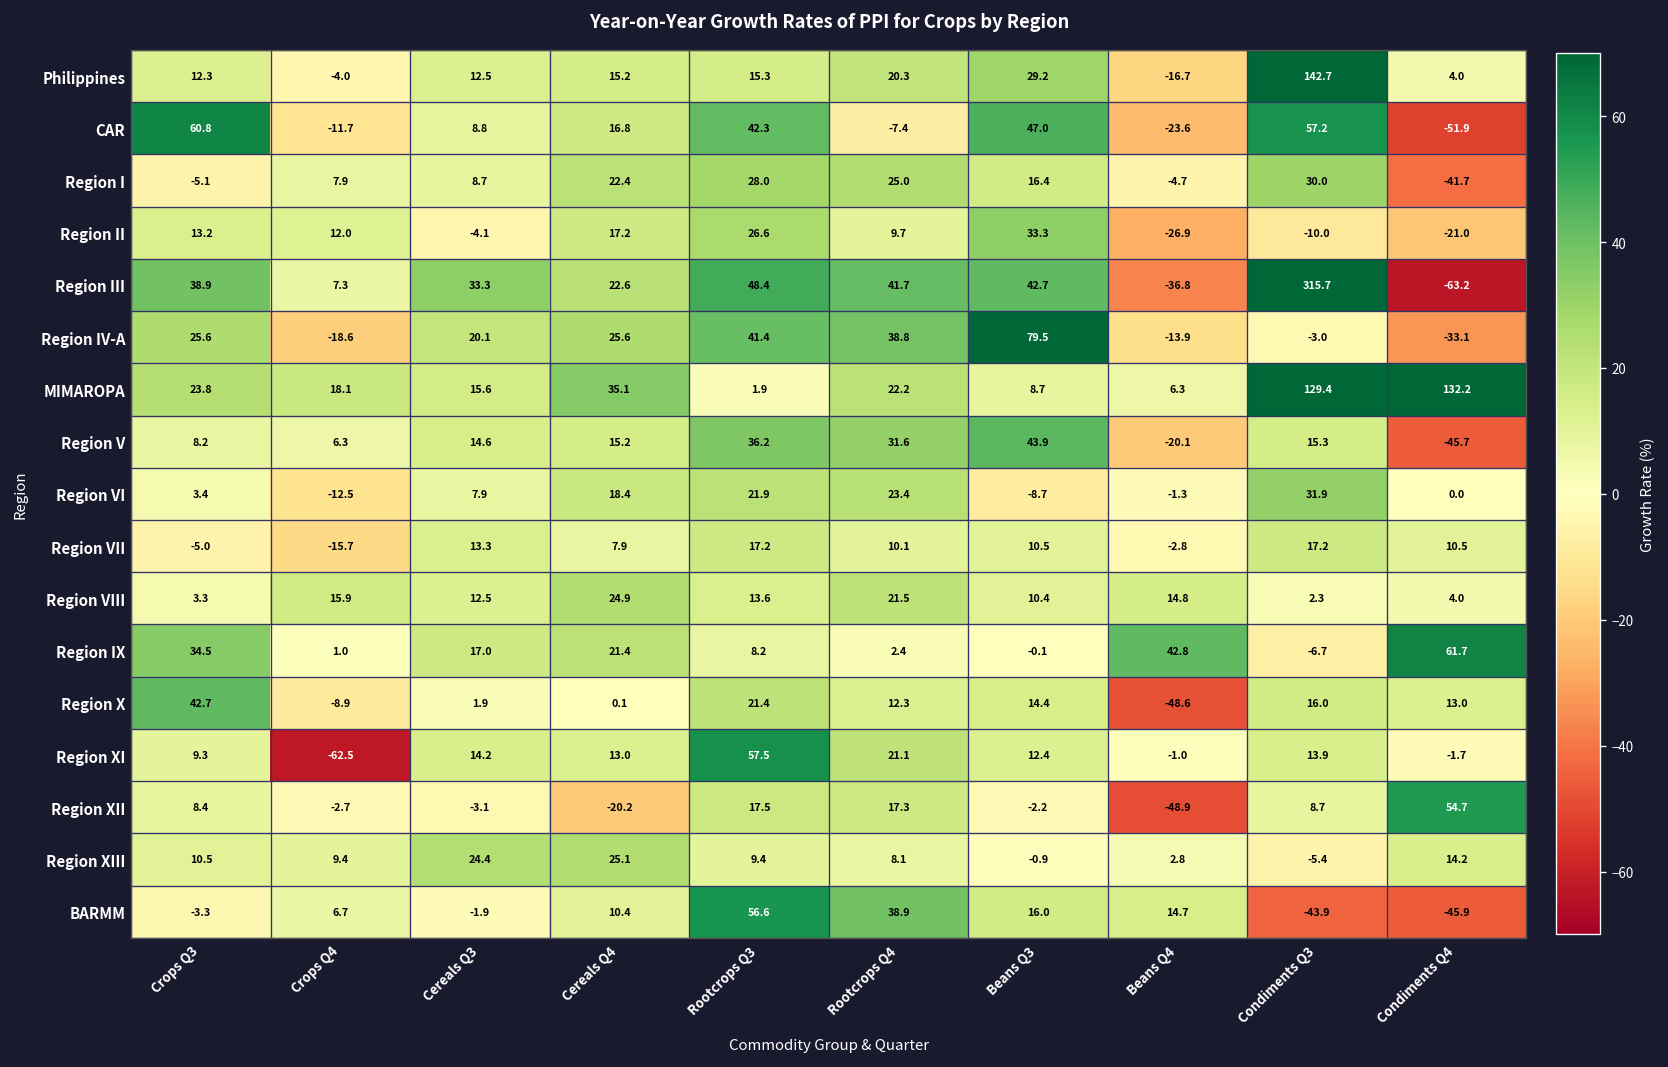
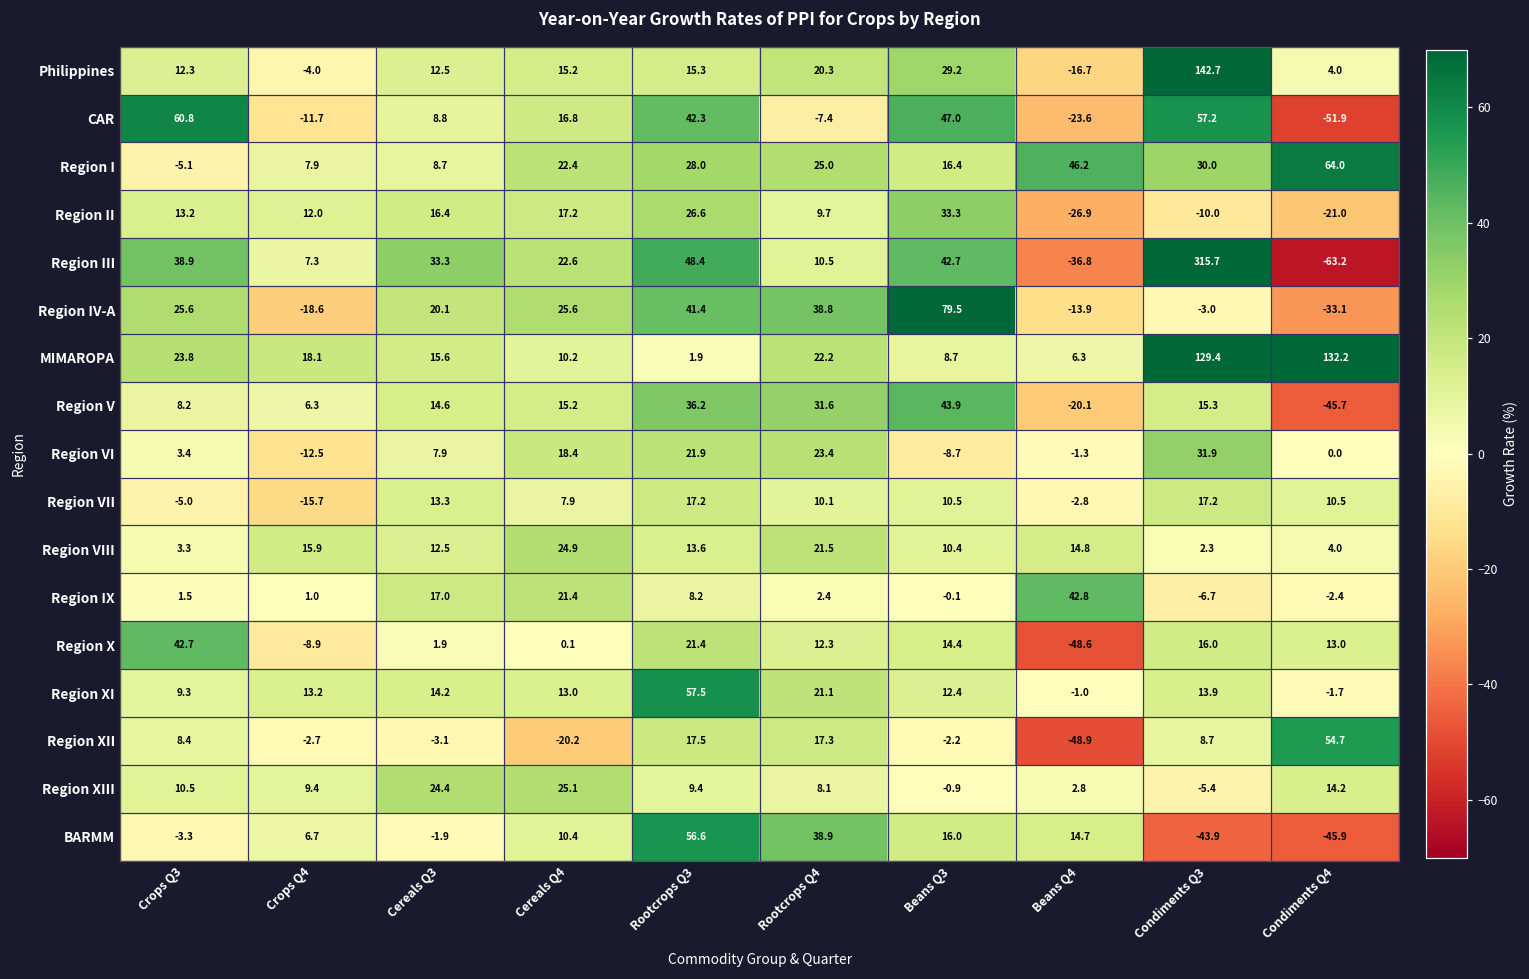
Region I, Beans Q4: -4.7 -> 46.2
Region I, Condiments Q4: -41.7 -> 64.0
Region II, Cereals Q3: -4.1 -> 16.4
Region III, Rootcrops Q4: 41.7 -> 10.5
MIMAROPA, Cereals Q4: 35.1 -> 10.2
Region IX, Crops Q3: 34.5 -> 1.5
Region IX, Condiments Q4: 61.7 -> -2.4
Region XI, Crops Q4: -62.5 -> 13.2
